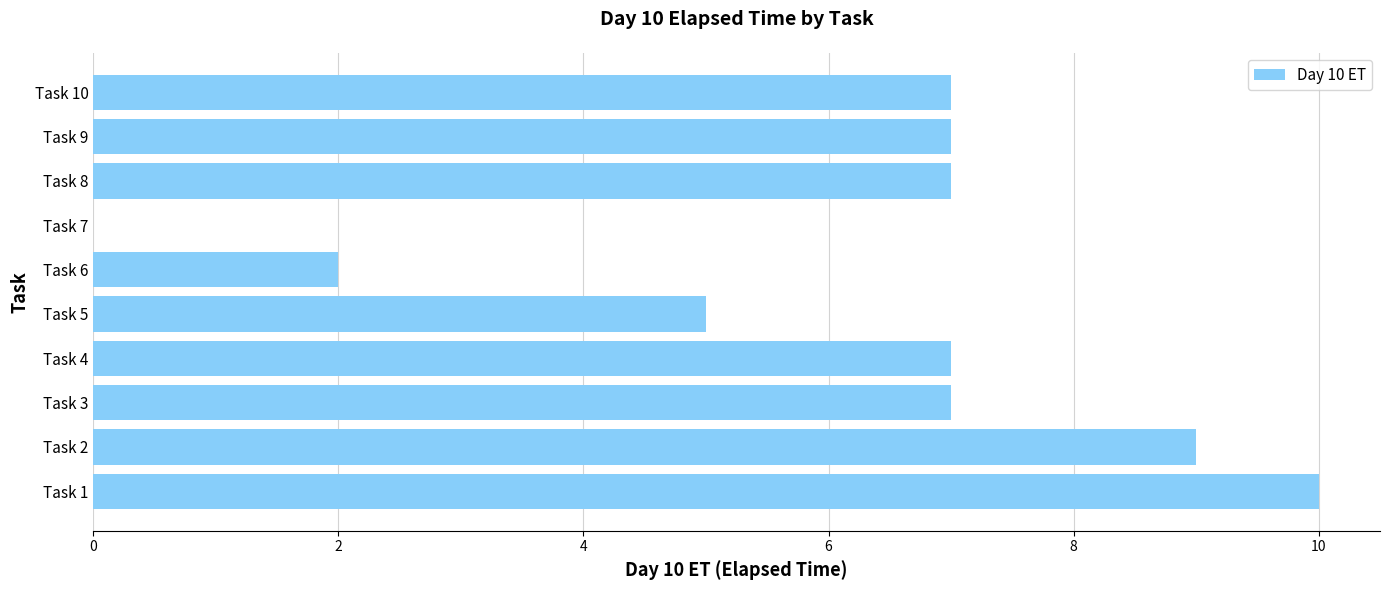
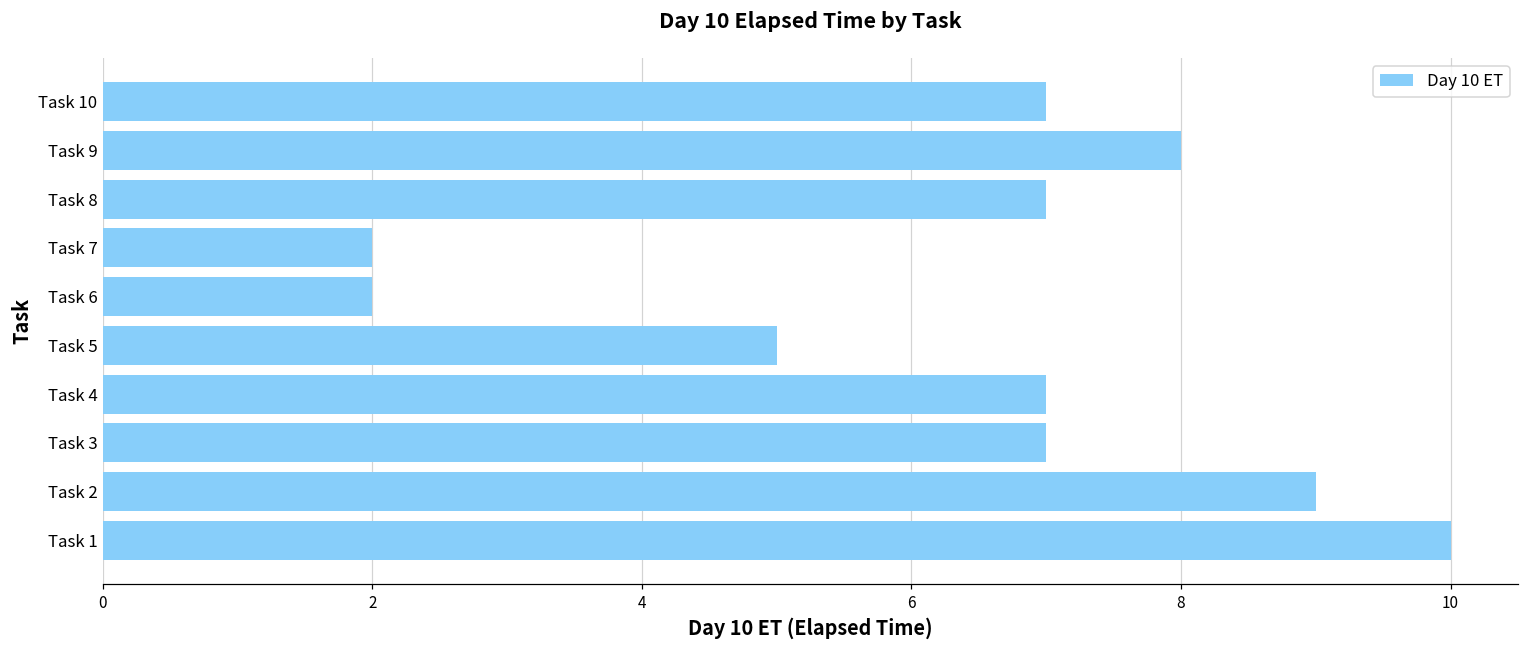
Task 9: 7 -> 8
Task 7: 0 -> 2
